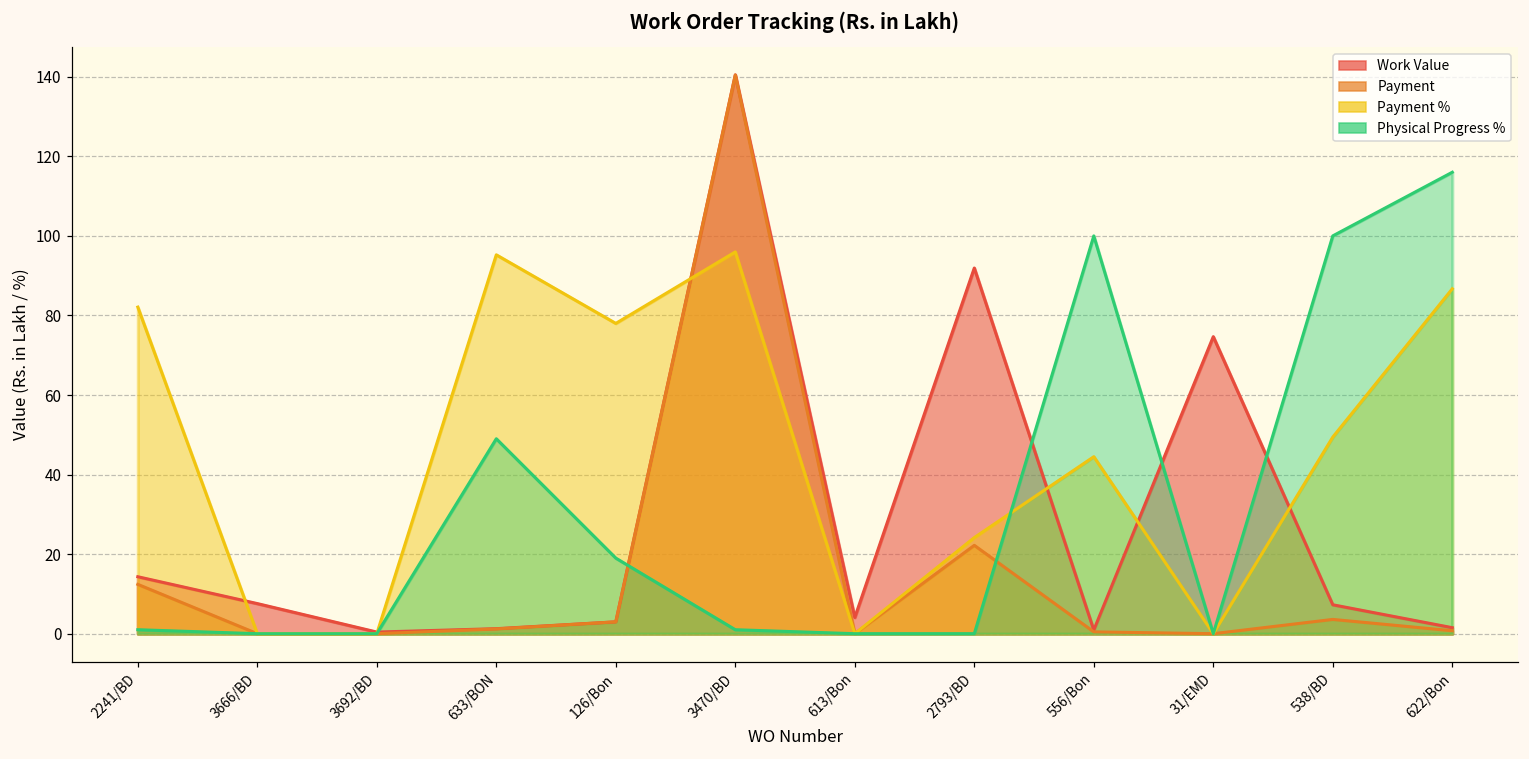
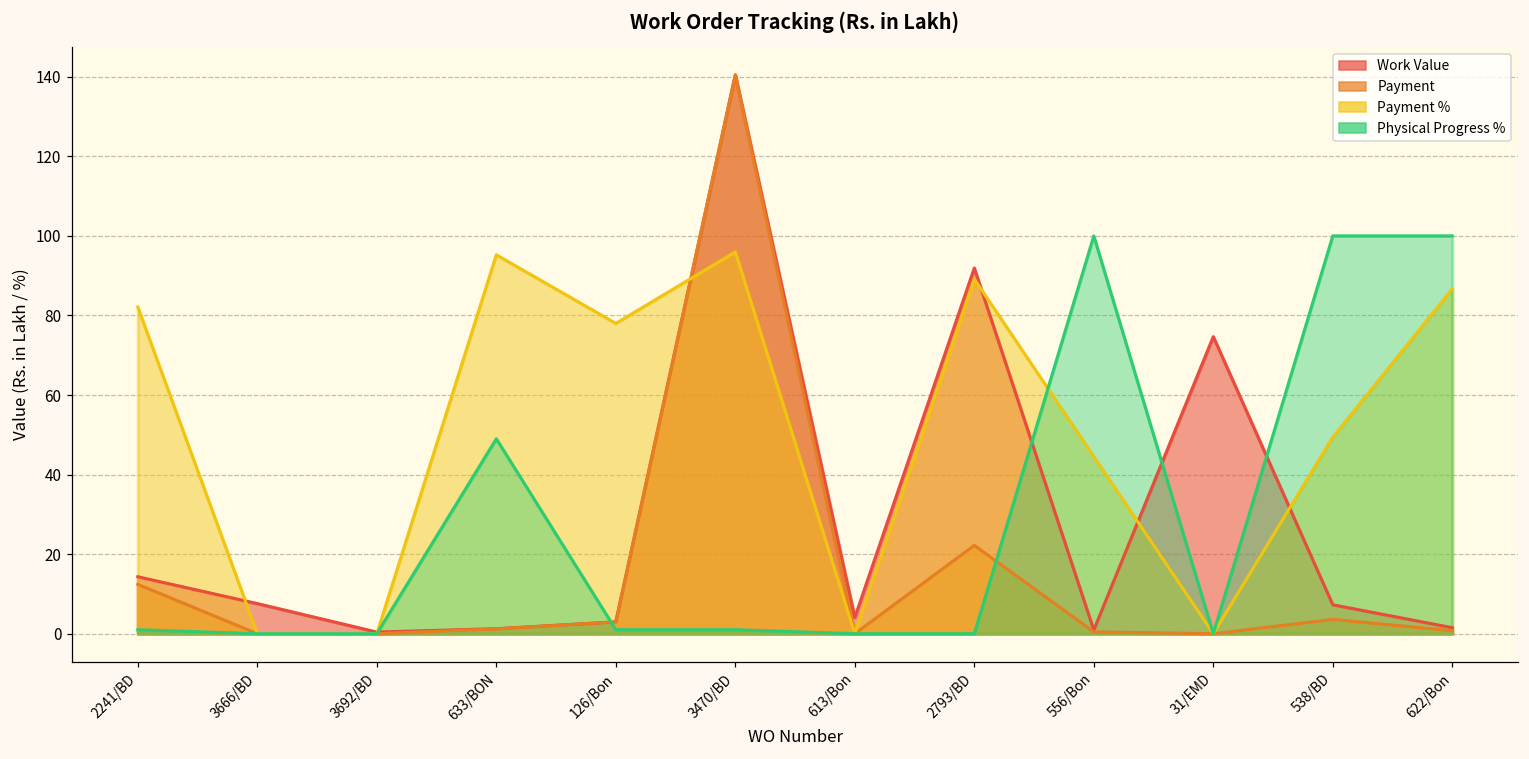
Physical Progress %, 126/Bon: 19 -> 1
Payment %, 2793/BD: 24 -> 89
Physical Progress %, 622/Bon: 116 -> 100
